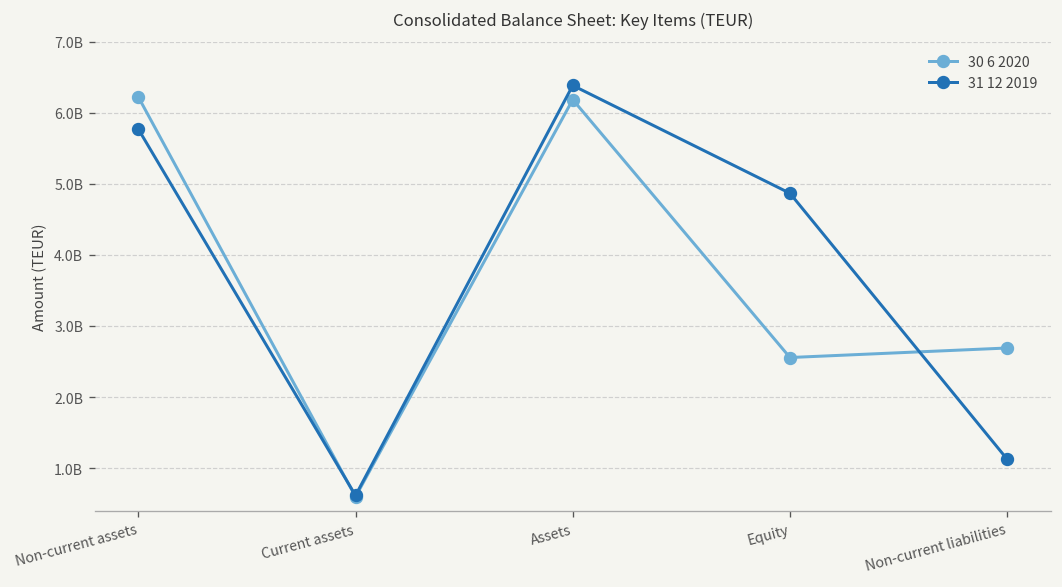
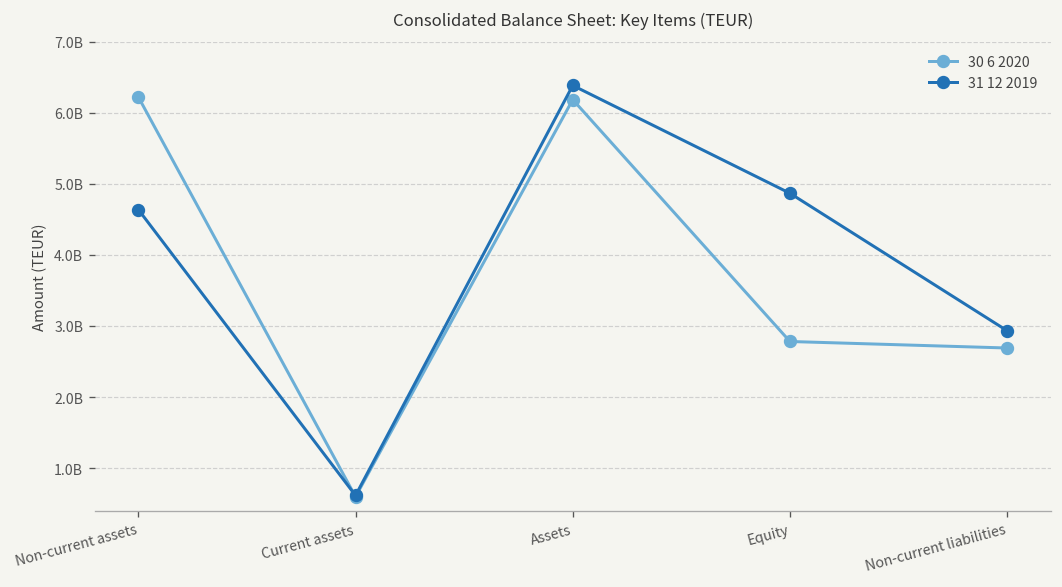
31 12 2019, Non-current assets: 5800000000 -> 4600000000
30 6 2020, Equity: 2600000000 -> 2800000000
31 12 2019, Non-current liabilities: 1100000000 -> 2900000000
